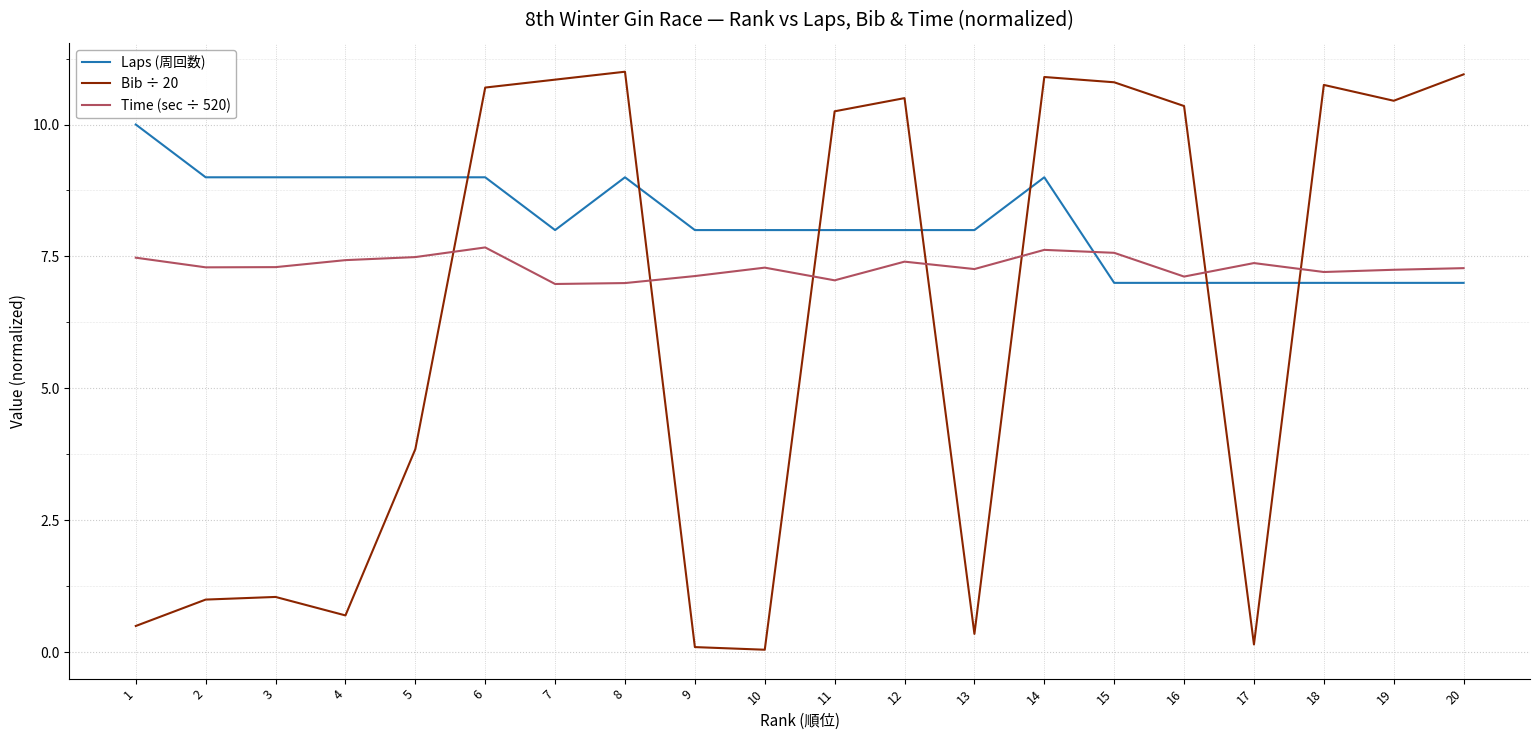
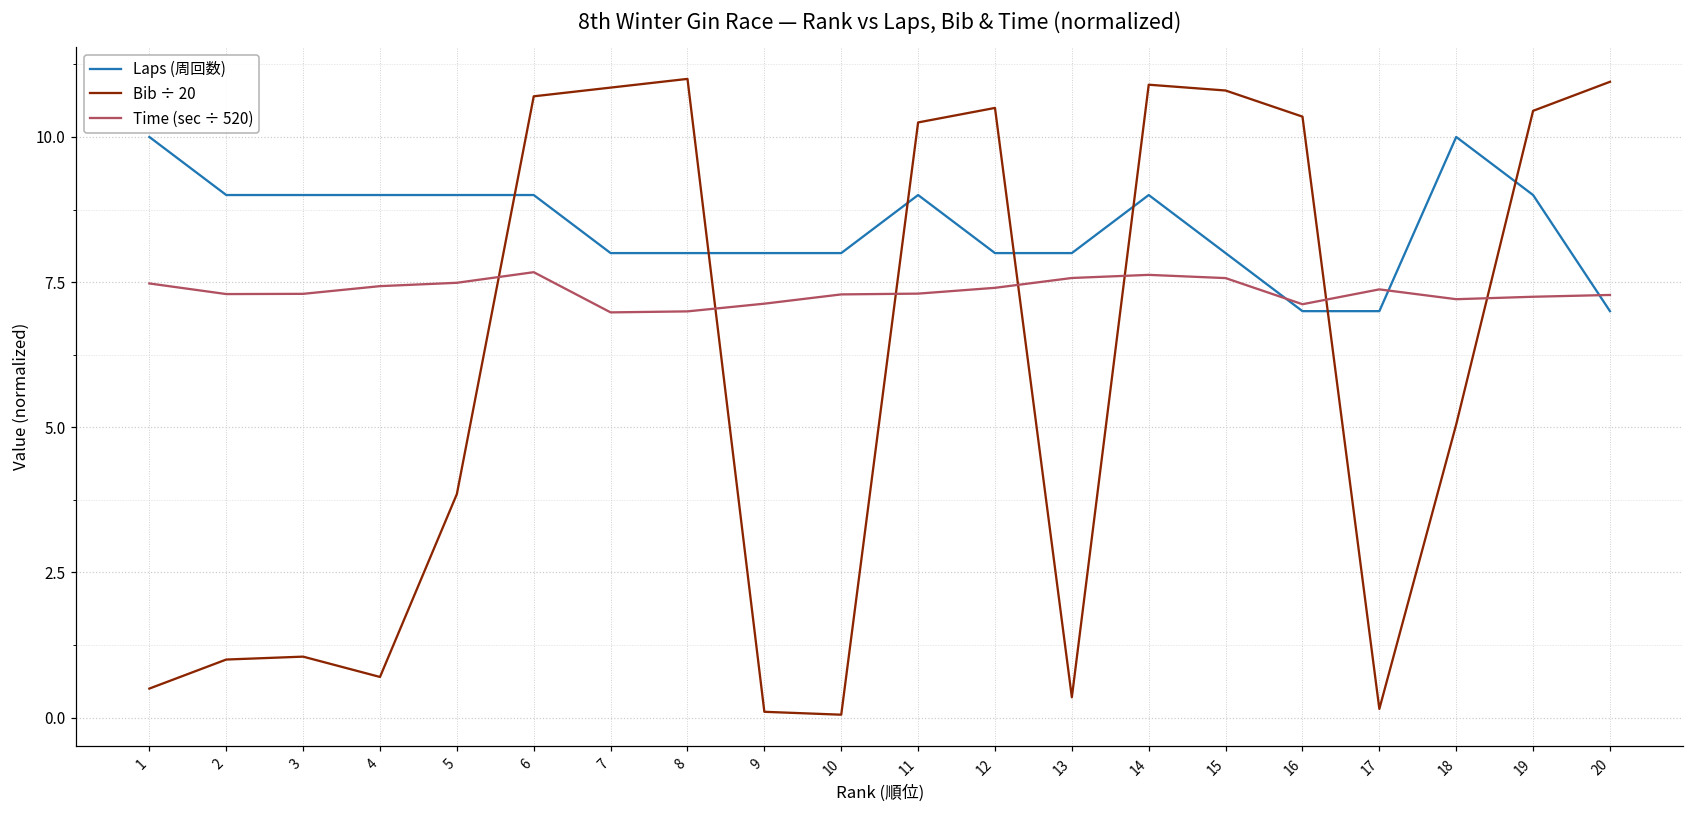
Laps (周回数), 8: 9 -> 8
Laps (周回数), 11: 8 -> 9
Time (sec ÷ 520), 11: 7.0 -> 7.3
Time (sec ÷ 520), 13: 7.3 -> 7.6
Laps (周回数), 15: 7 -> 8
Laps (周回数), 18: 7 -> 10
Bib ÷ 20, 18: 10.8 -> 5.1
Laps (周回数), 19: 7 -> 9
